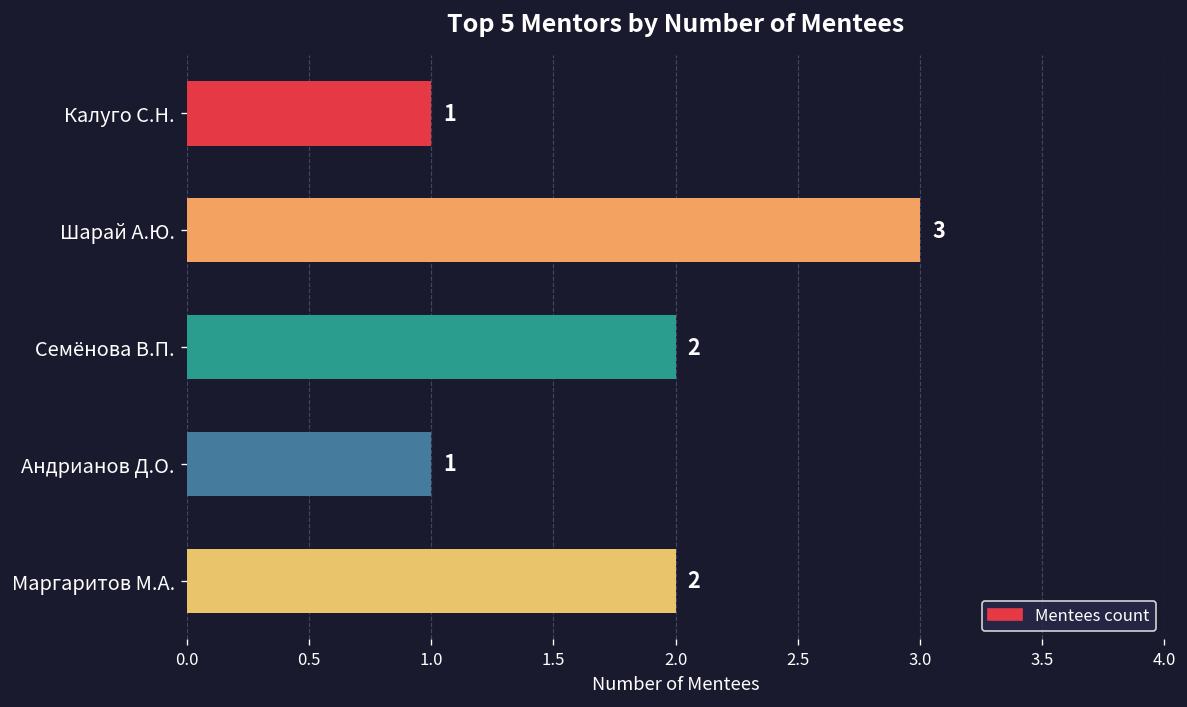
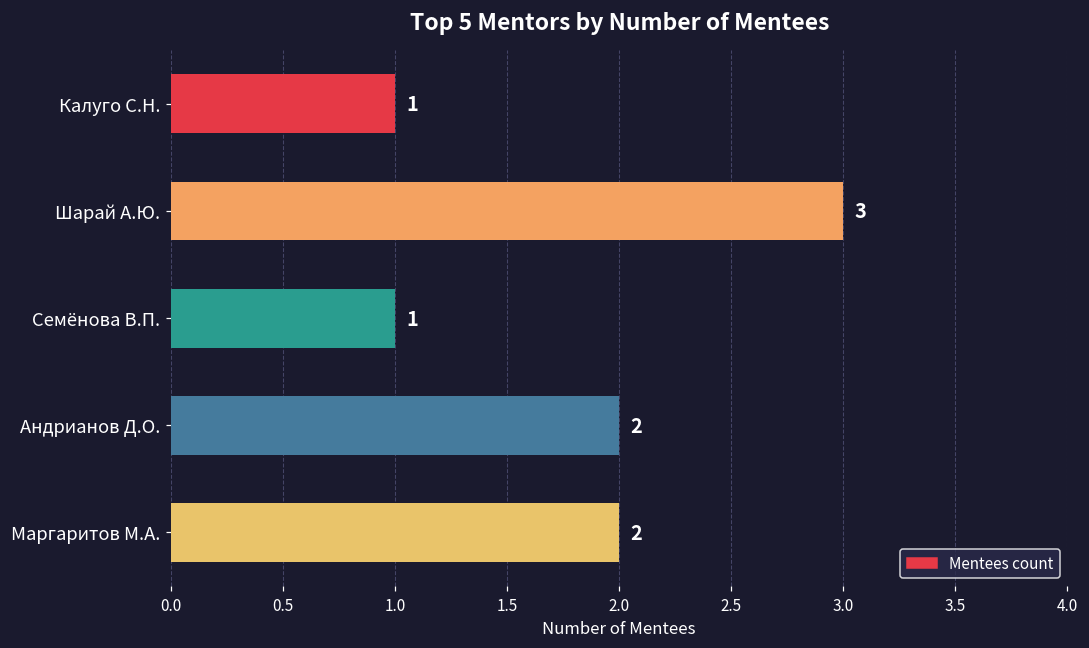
Семёнова В.П.: 2 -> 1
Андрианов Д.О.: 1 -> 2
